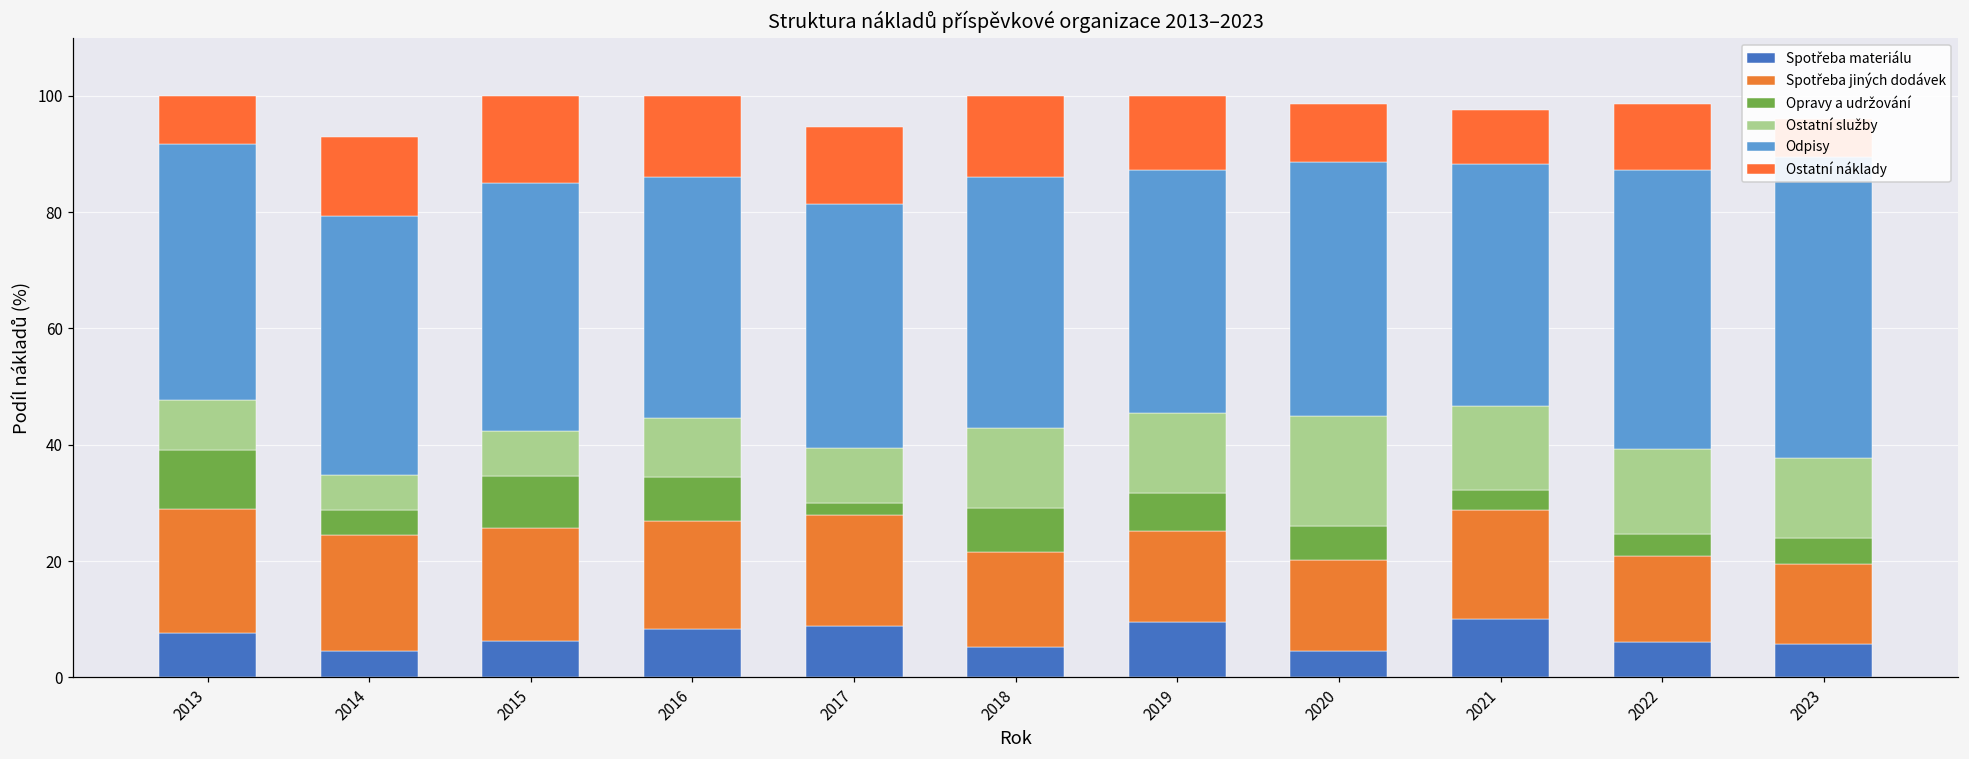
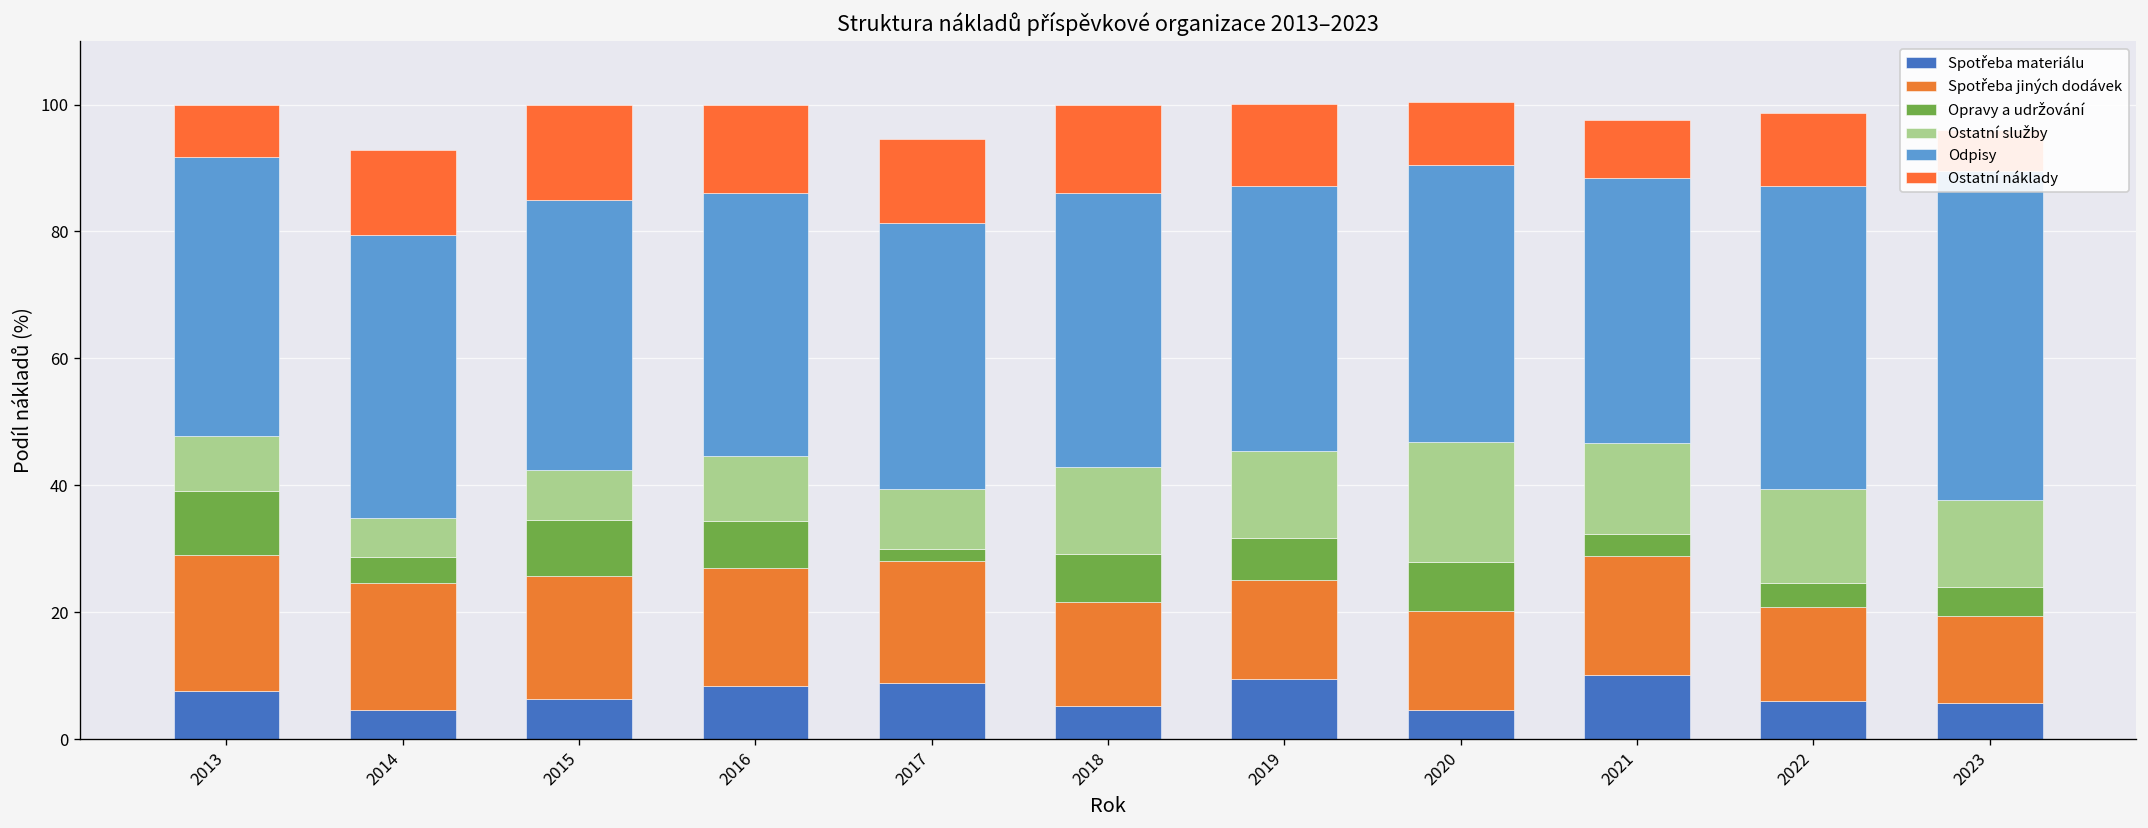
Opravy a udržování, 2020: 6 -> 8
